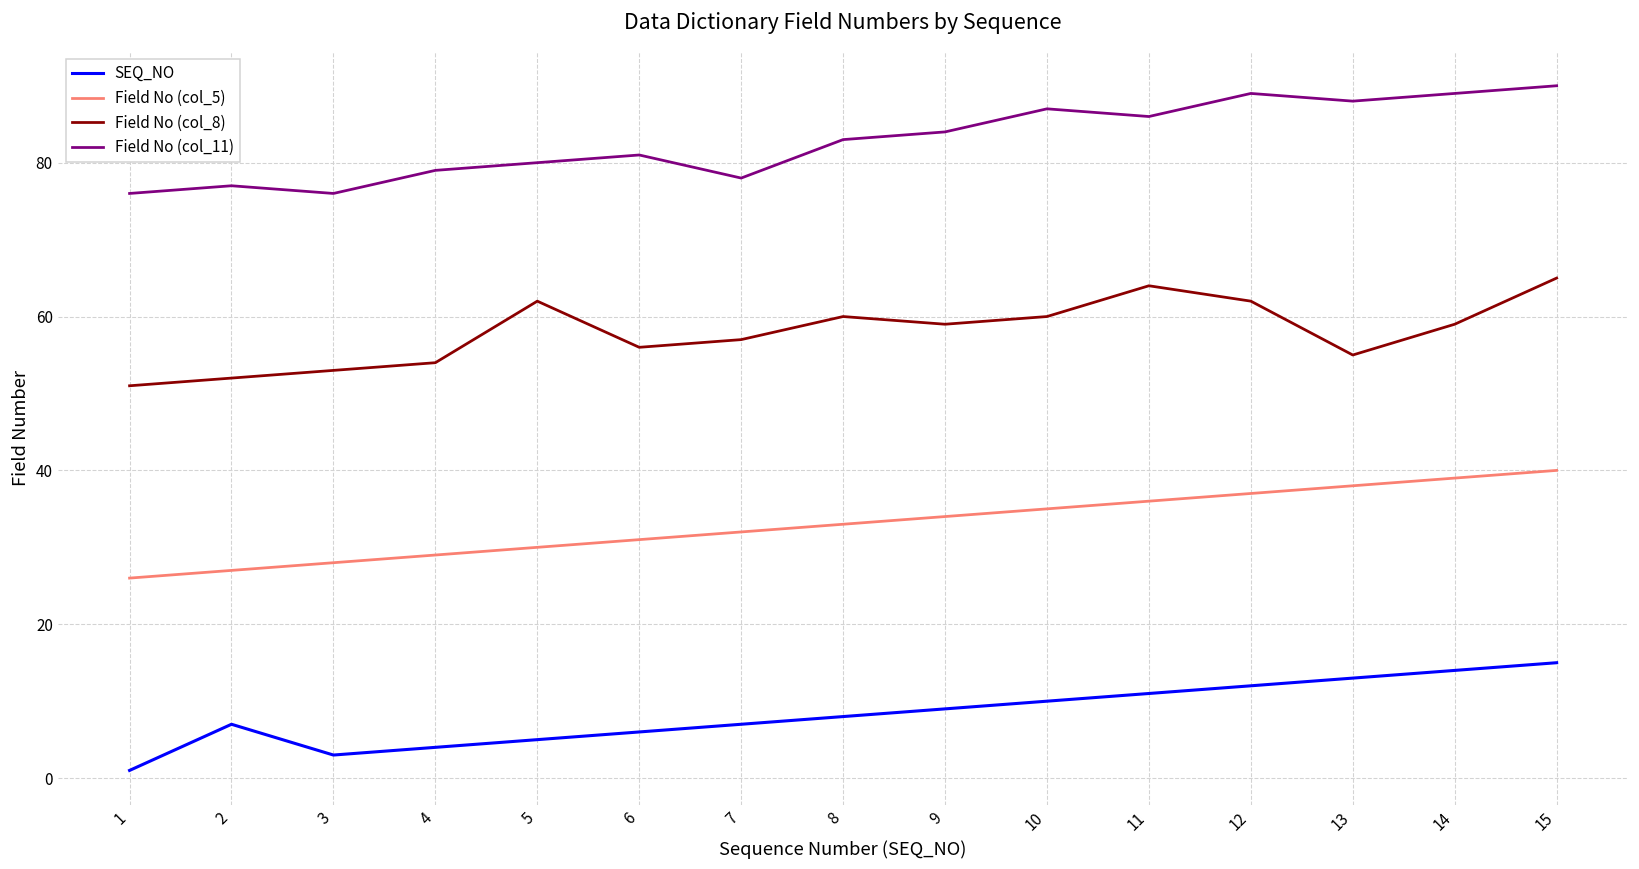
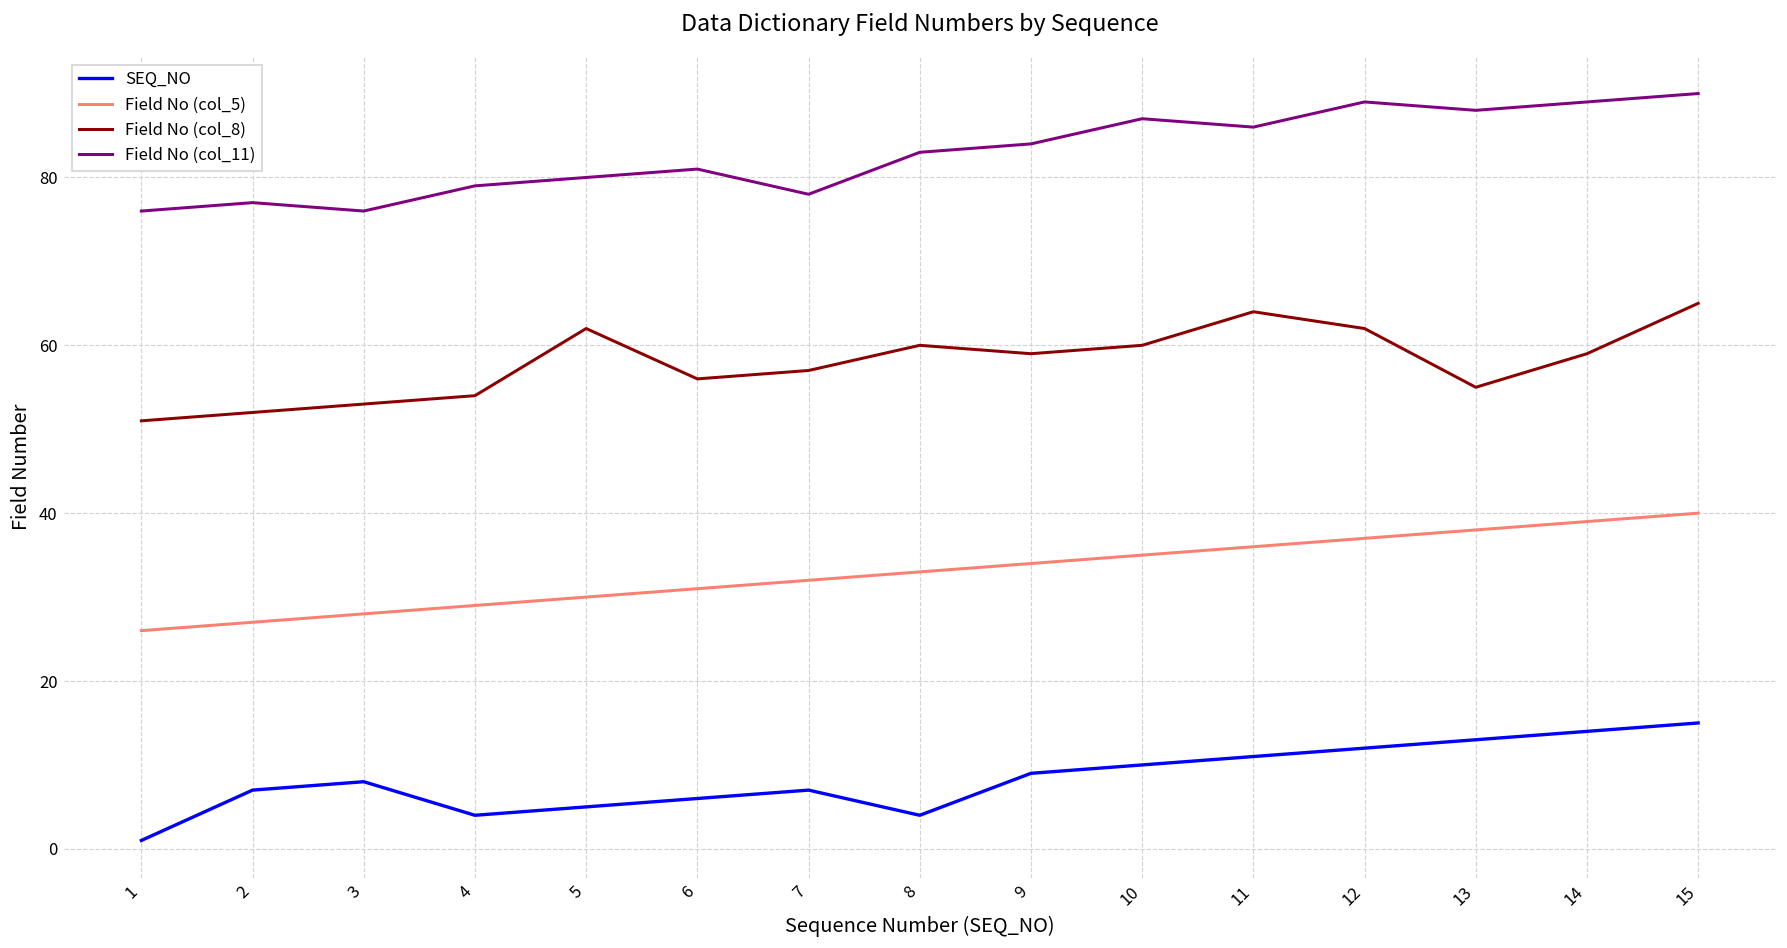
SEQ_NO, 3: 3 -> 8
SEQ_NO, 8: 8 -> 4
